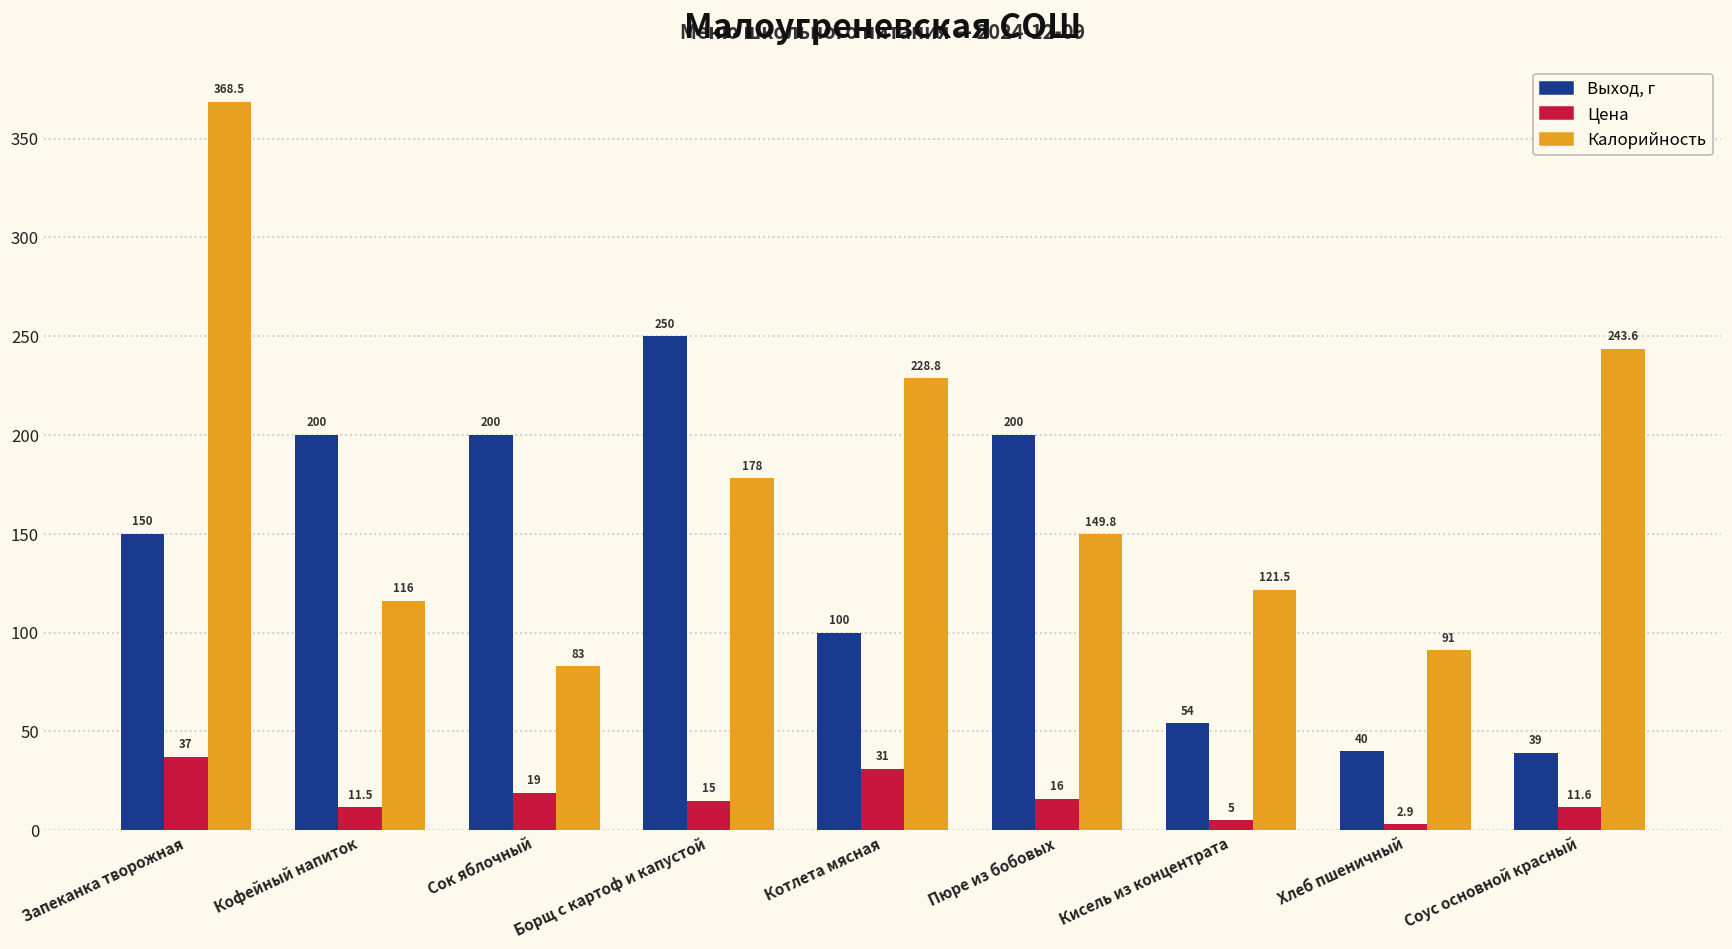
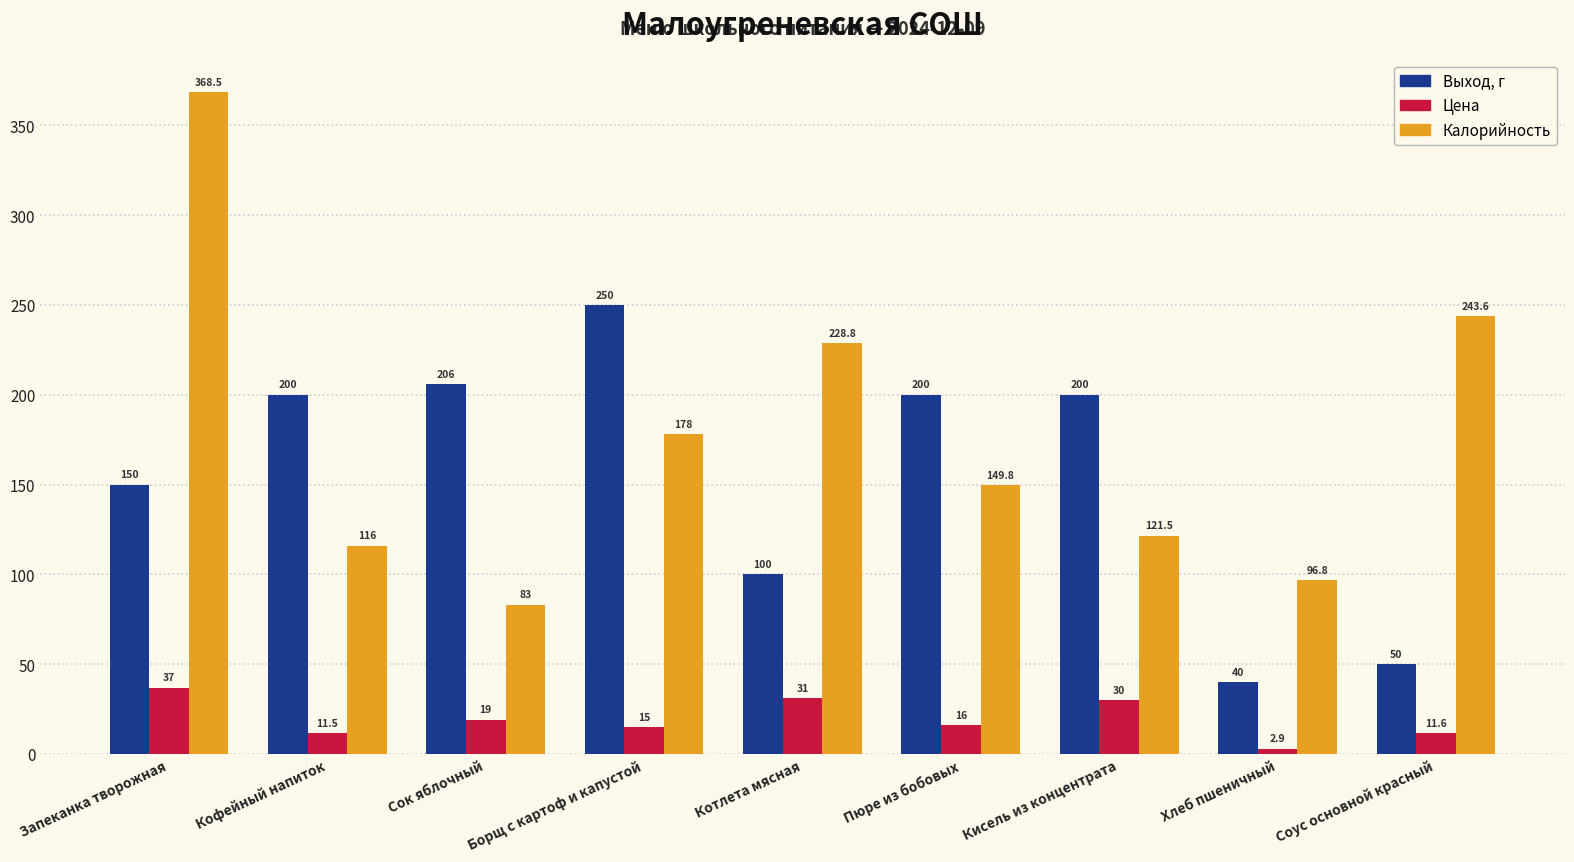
Выход, г, Сок яблочный: 200 -> 206
Выход, г, Кисель из концентрата: 54 -> 200
Цена, Кисель из концентрата: 5 -> 30
Калорийность, Хлеб пшеничный: 91 -> 96.8
Выход, г, Соус основной красный: 39 -> 50
